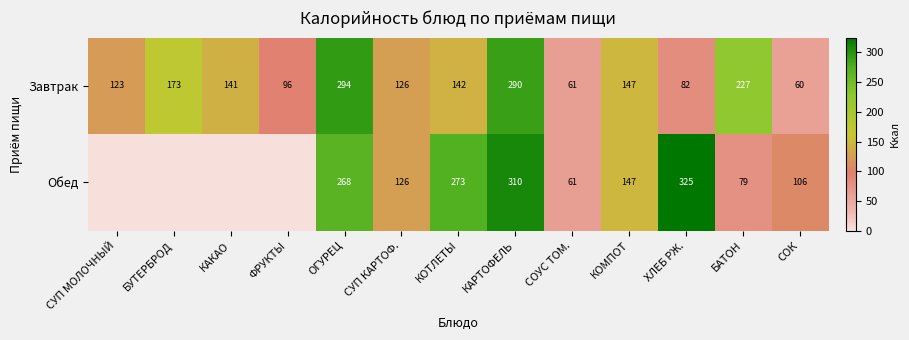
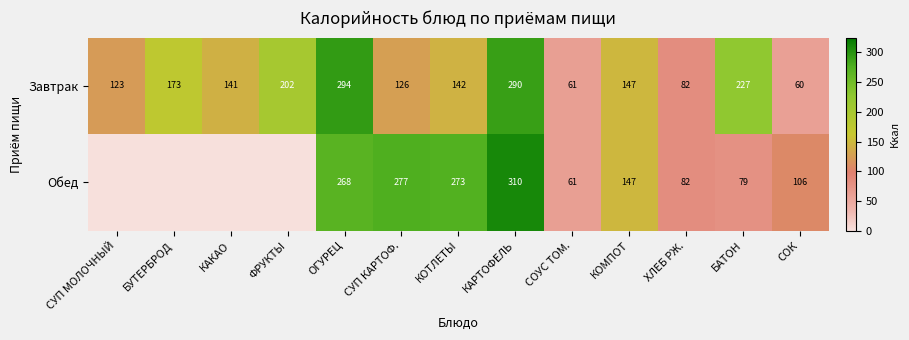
Завтрак, ФРУКТЫ: 96 -> 202
Обед, СУП КАРТОФ.: 126 -> 277
Обед, ХЛЕБ РЖ.: 325 -> 82
